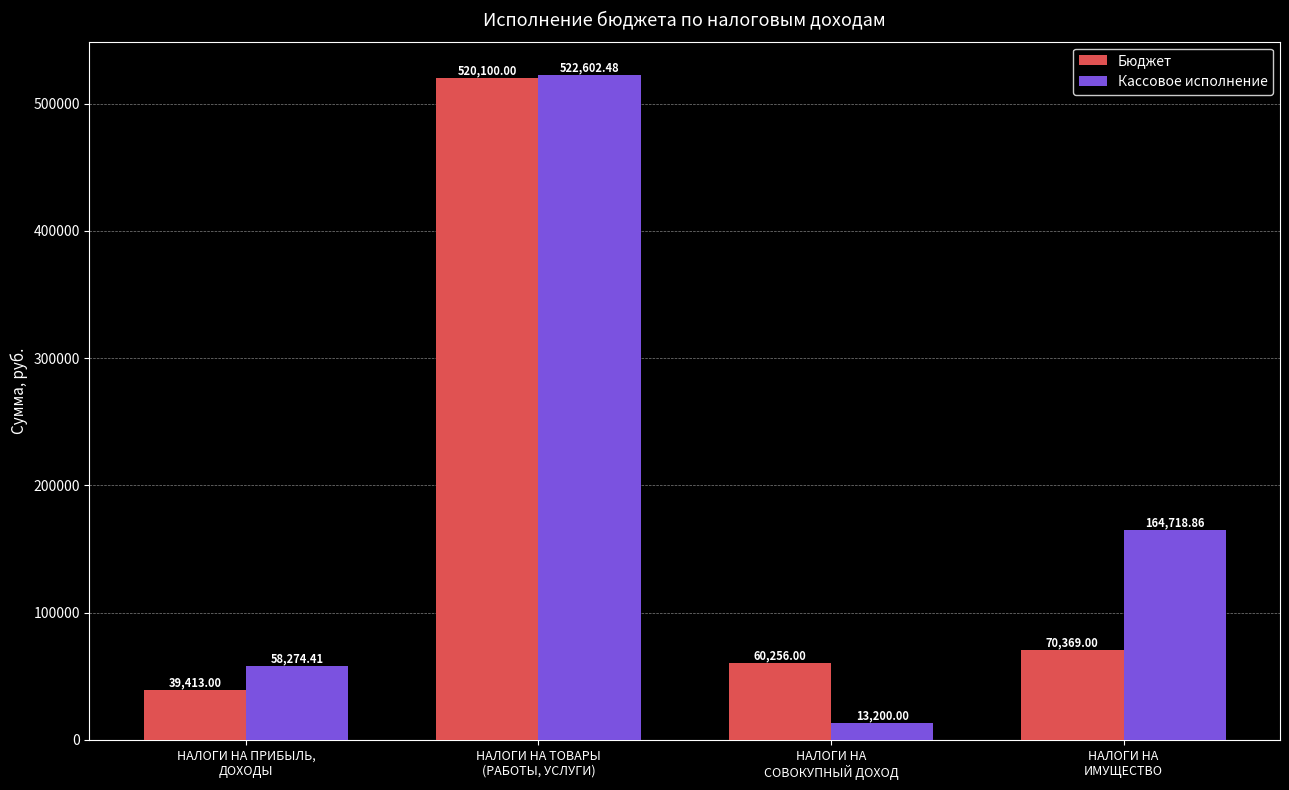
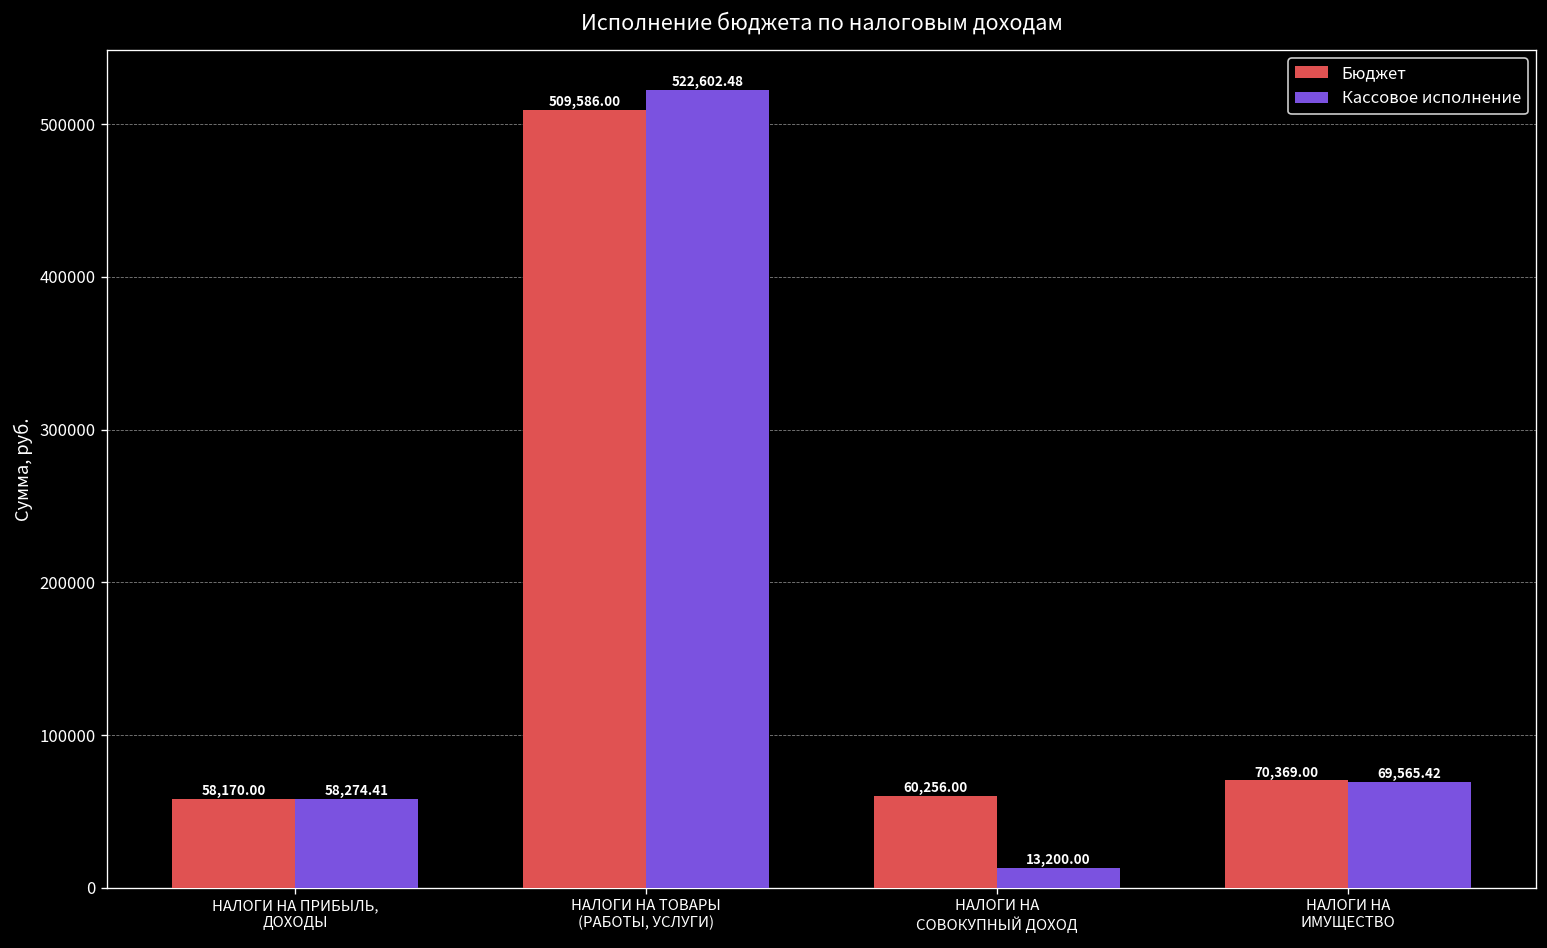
Бюджет, НАЛОГИ НА ПРИБЫЛЬ, ДОХОДЫ: 39,413.00 -> 58,170.00
Бюджет, НАЛОГИ НА ТОВАРЫ (РАБОТЫ, УСЛУГИ): 520,100.00 -> 509,586.00
Кассовое исполнение, НАЛОГИ НА ИМУЩЕСТВО: 164,718.86 -> 69,565.42
